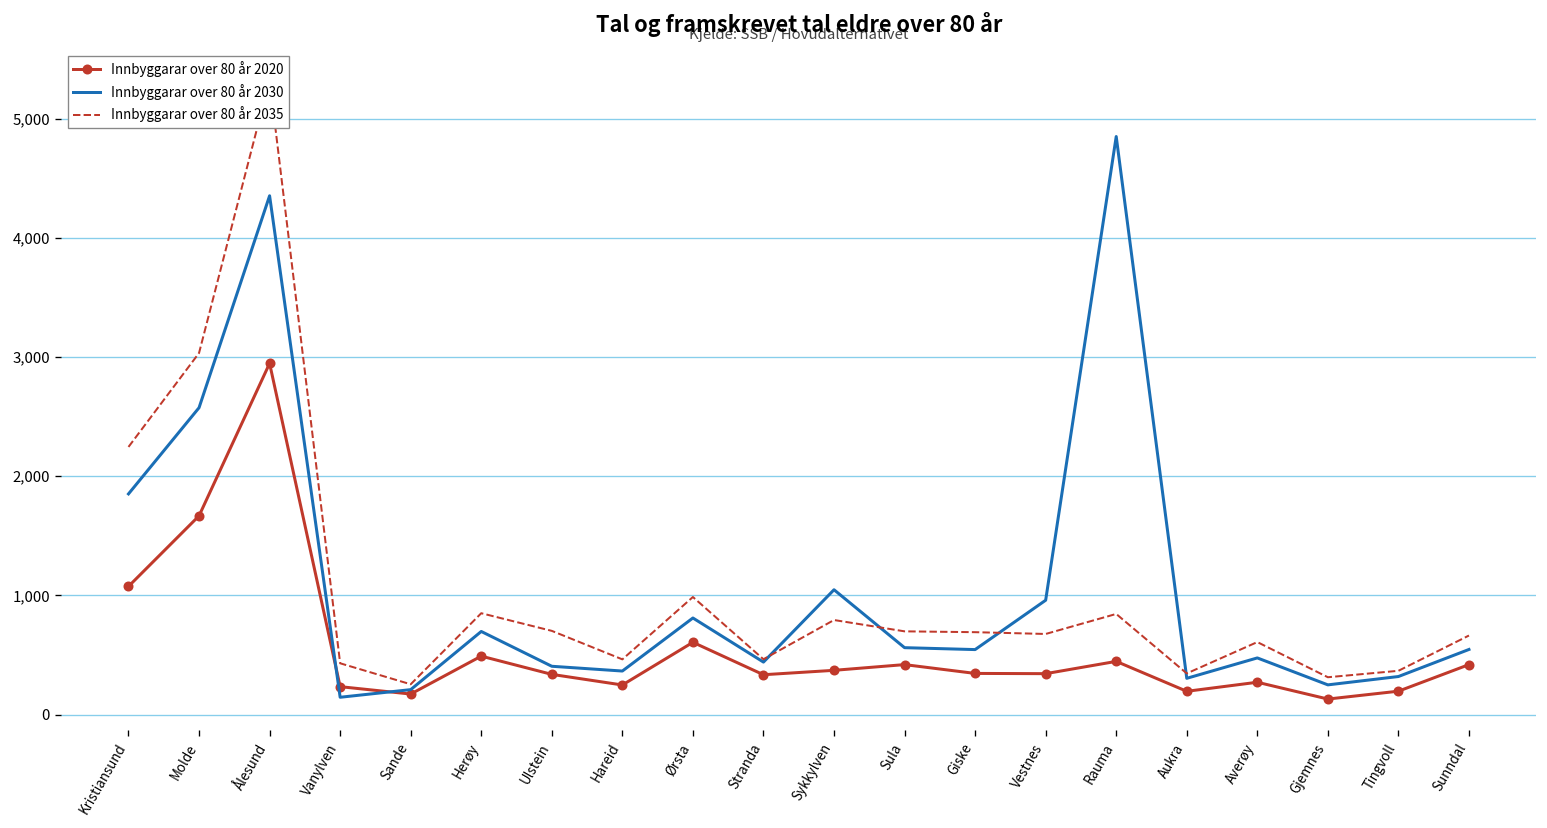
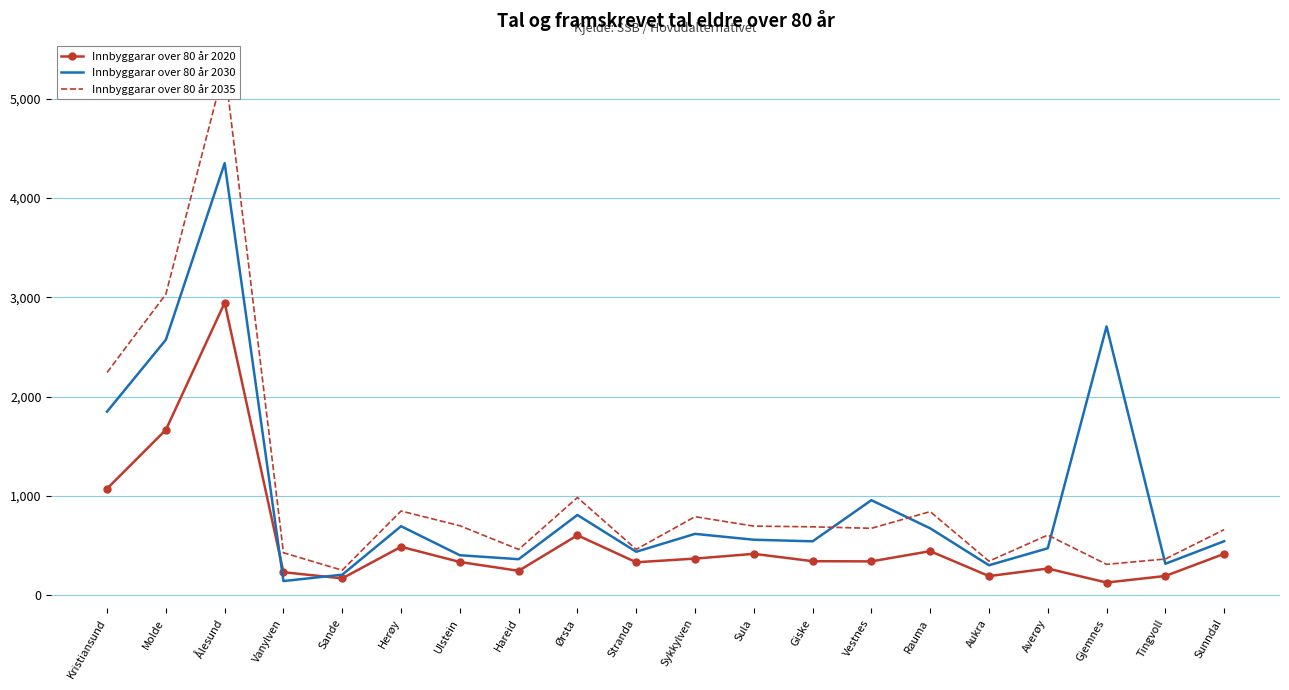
Innbyggarar over 80 år 2030, Sykkylven: 1,000 -> 600
Innbyggarar over 80 år 2030, Rauma: 4,800 -> 700
Innbyggarar over 80 år 2030, Gjemnes: 200 -> 2,700
